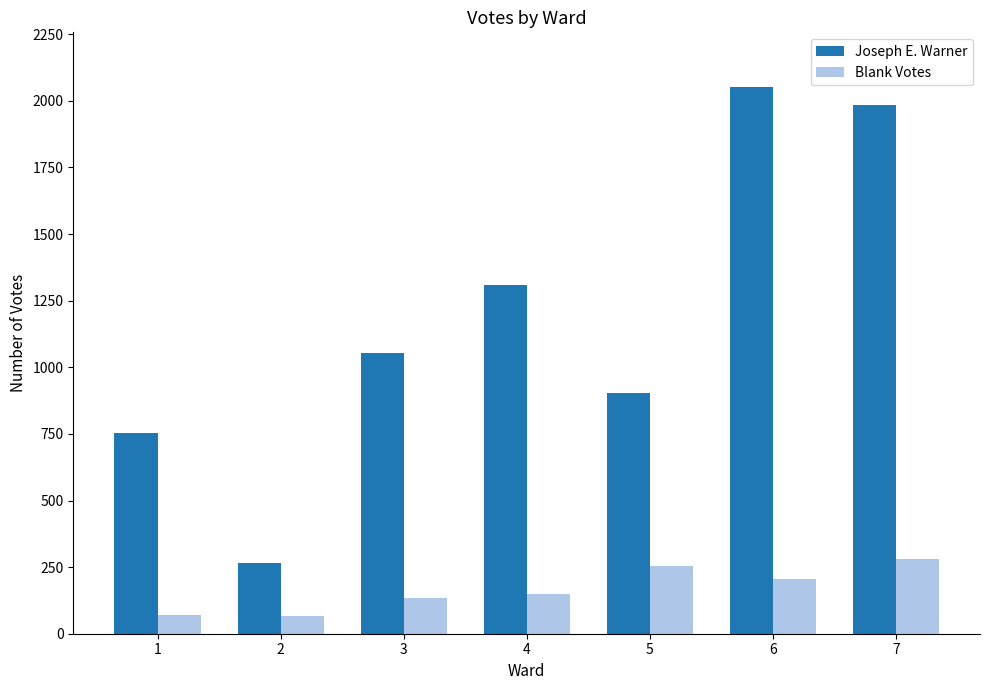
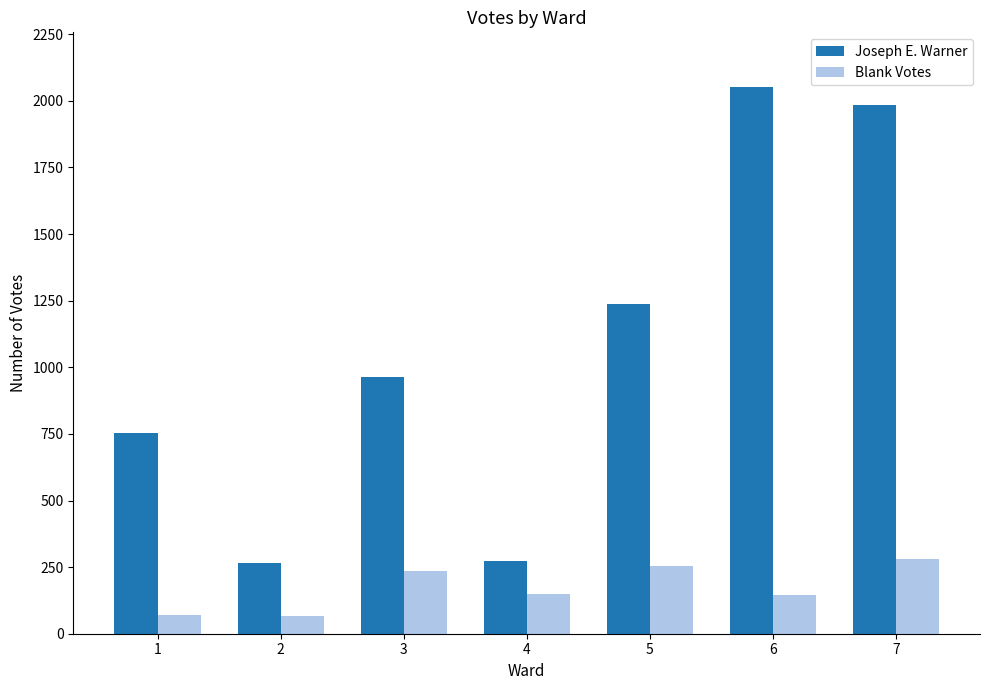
Joseph E. Warner, 3: 1060 -> 960
Blank Votes, 3: 130 -> 240
Joseph E. Warner, 4: 1310 -> 270
Joseph E. Warner, 5: 900 -> 1240
Blank Votes, 6: 210 -> 140
